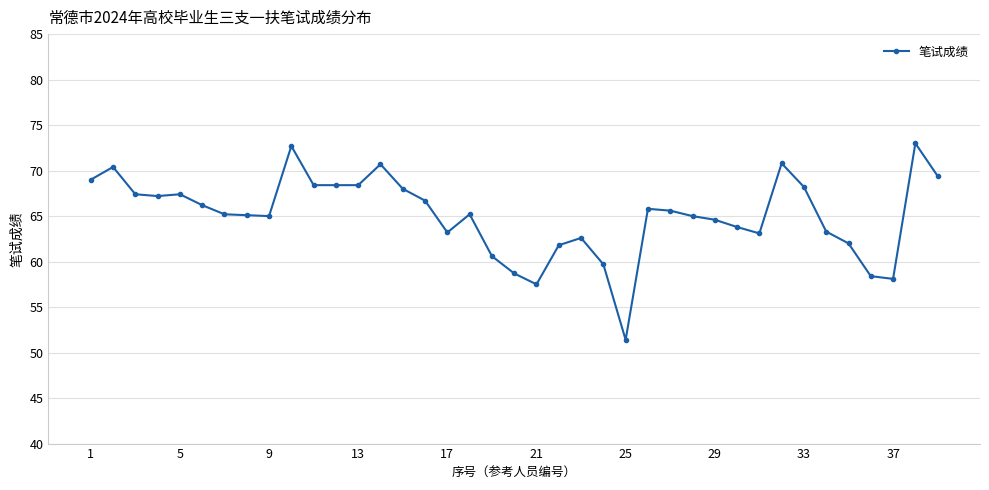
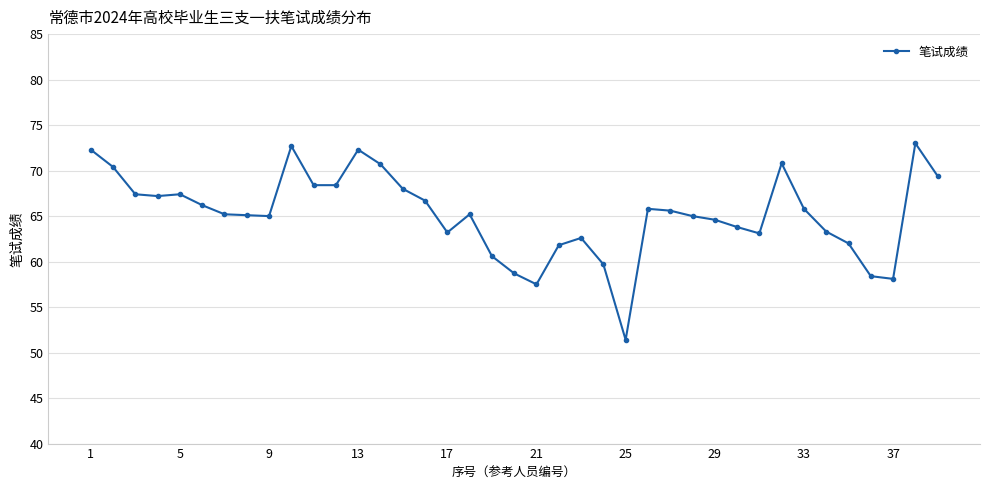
1: 69 -> 72
13: 68 -> 72
33: 68 -> 66
